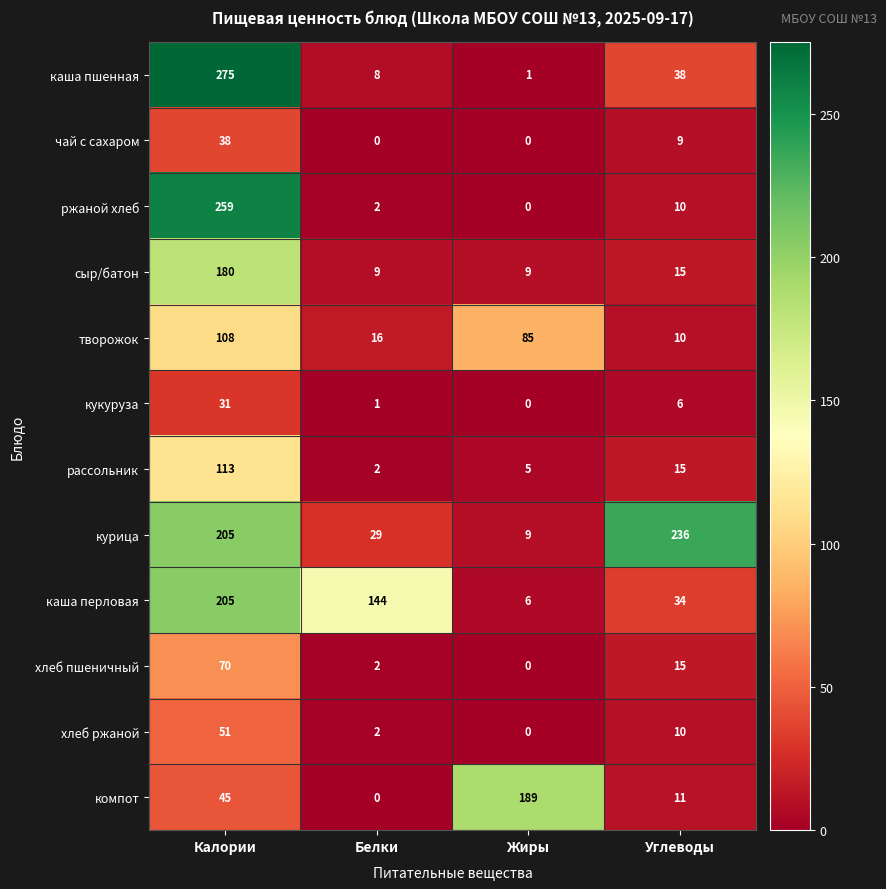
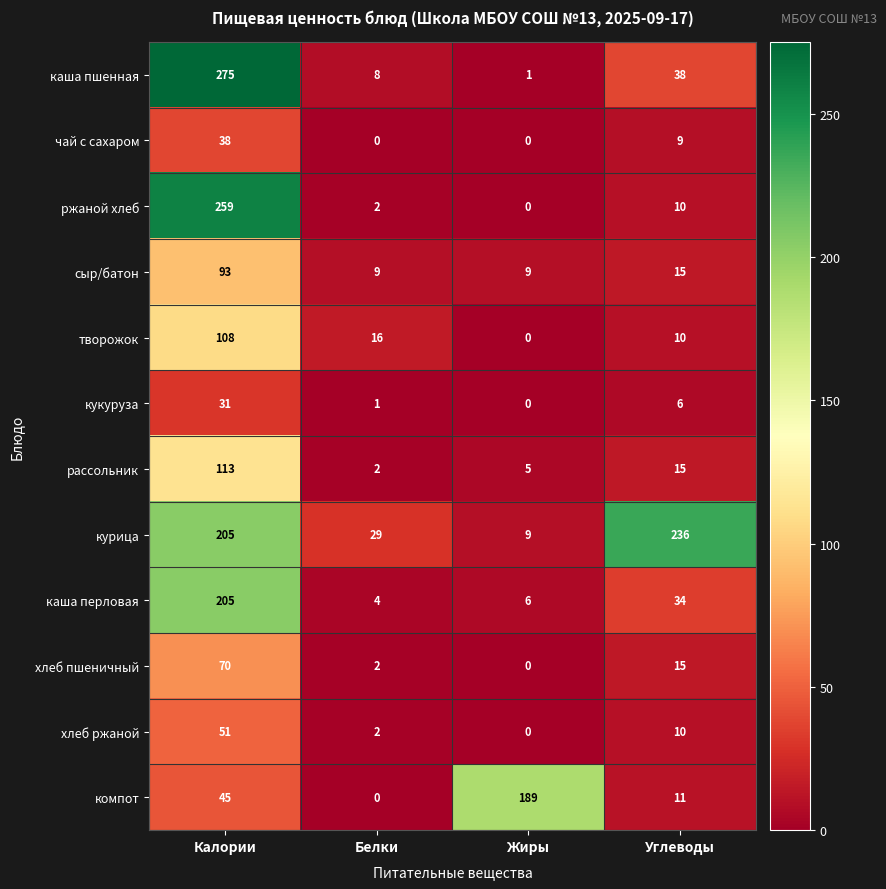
сыр/батон, Калории: 180 -> 93
творожок, Жиры: 85 -> 0
каша перловая, Белки: 144 -> 4
